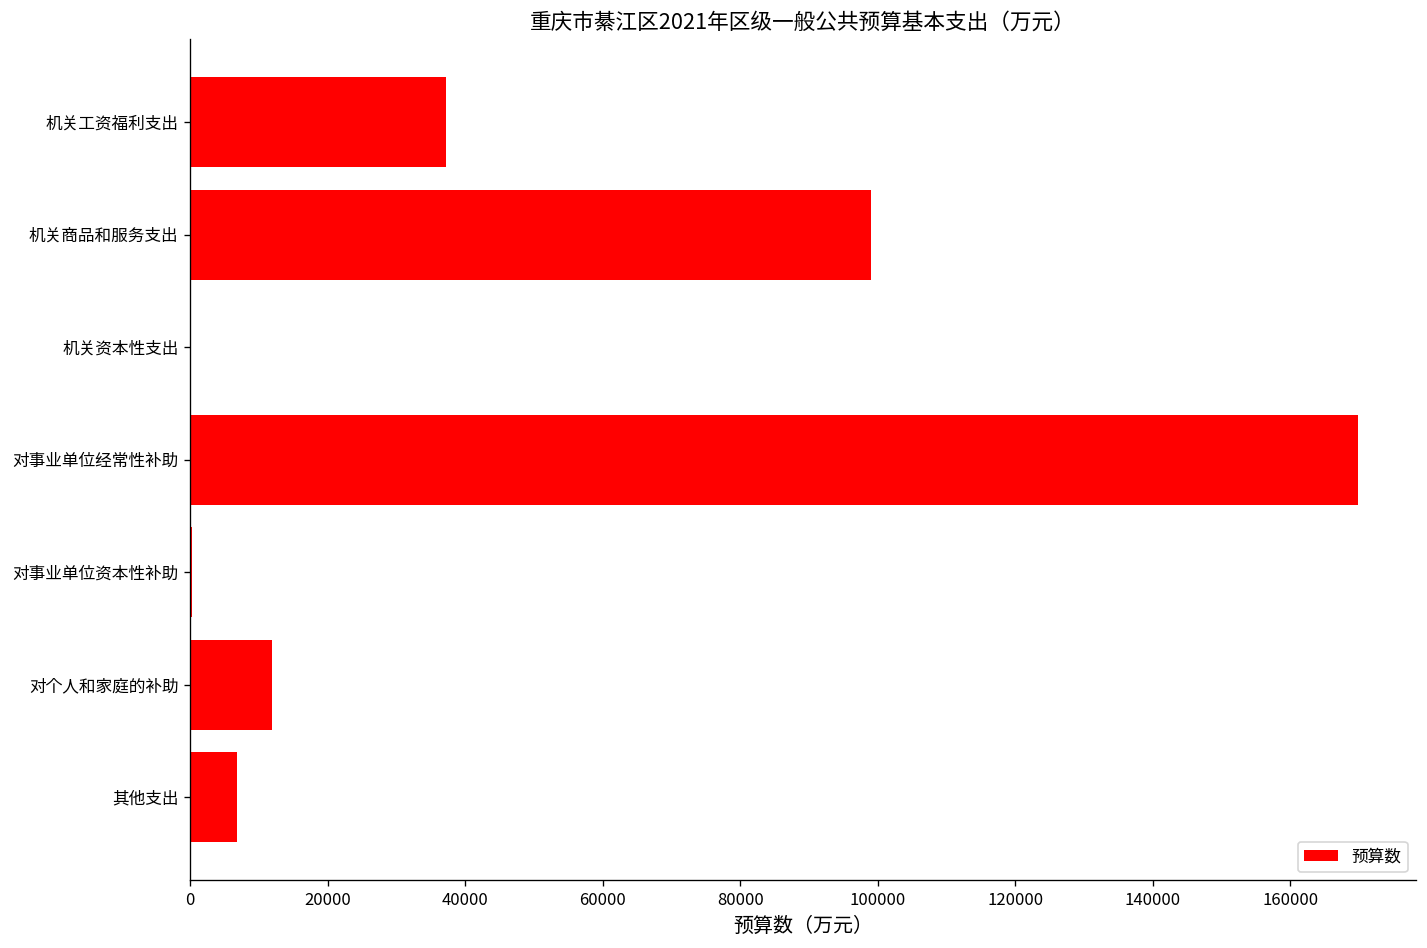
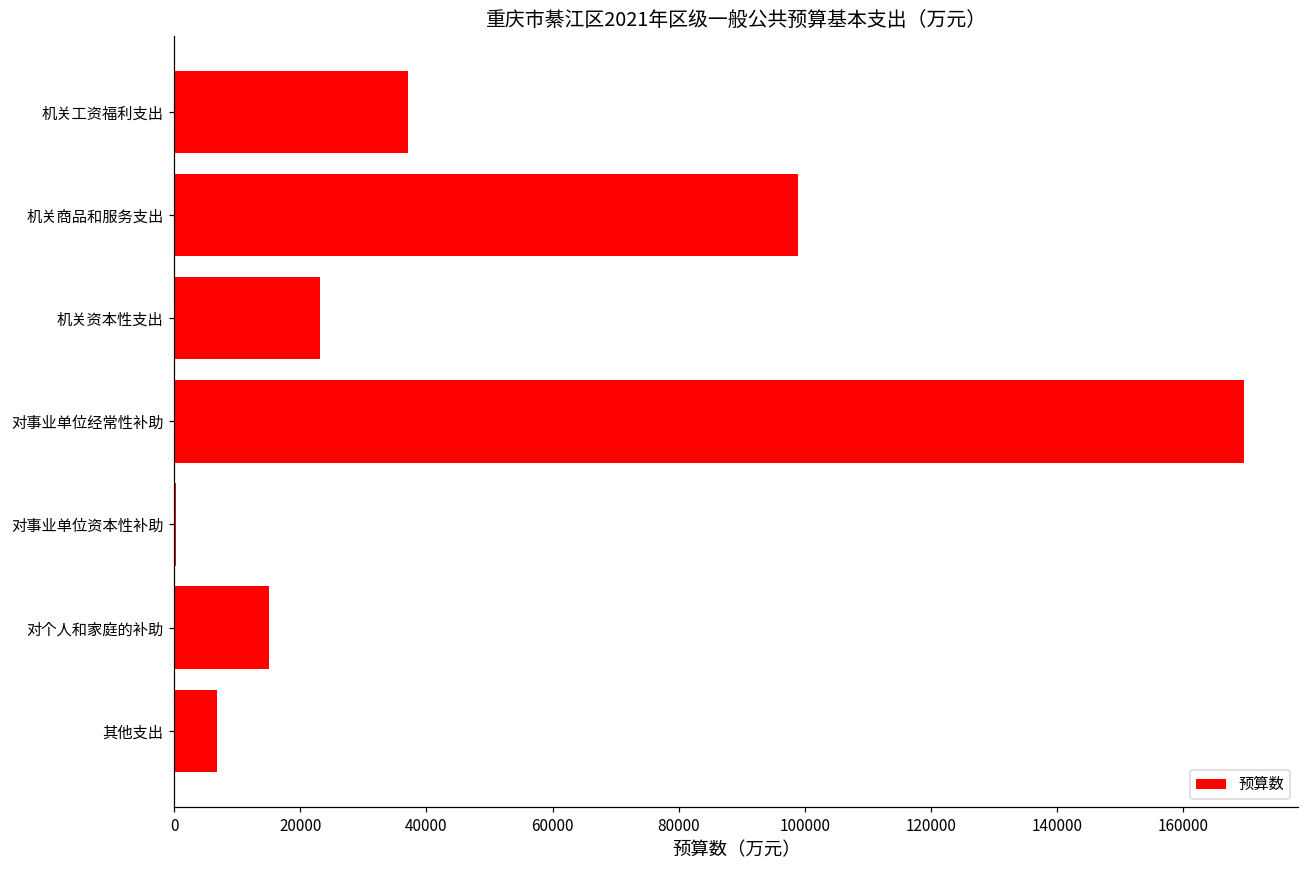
机关资本性支出: 0 -> 23000
对个人和家庭的补助: 12000 -> 15000
